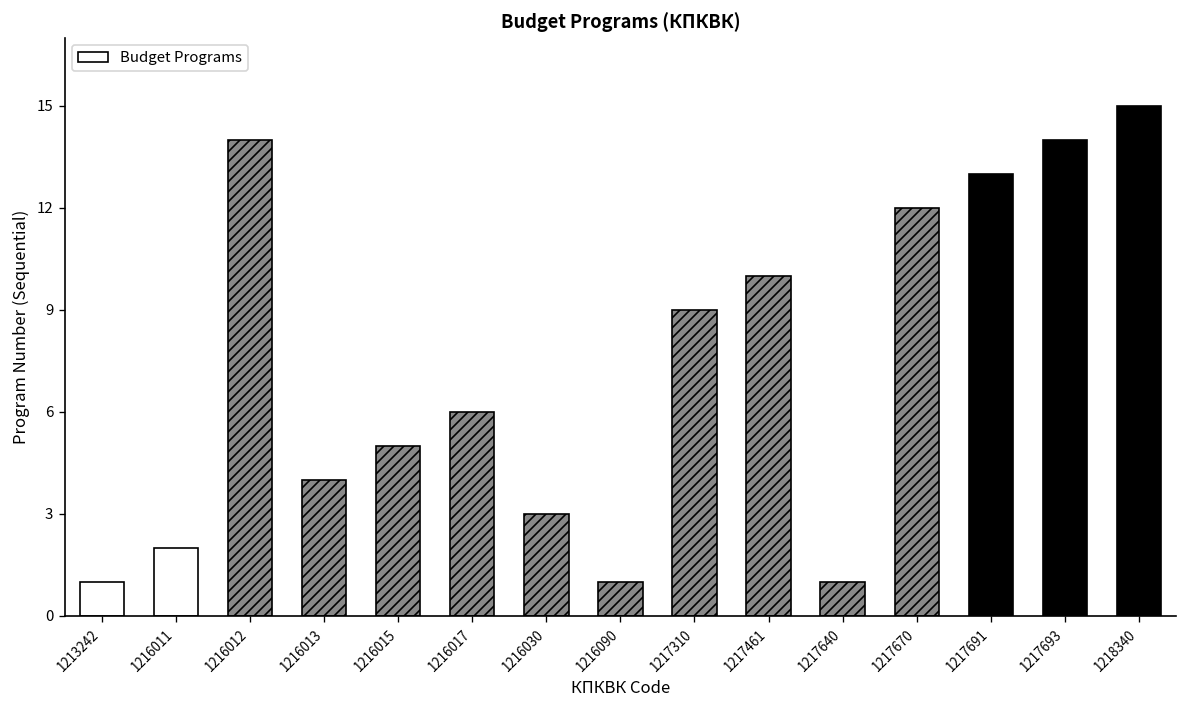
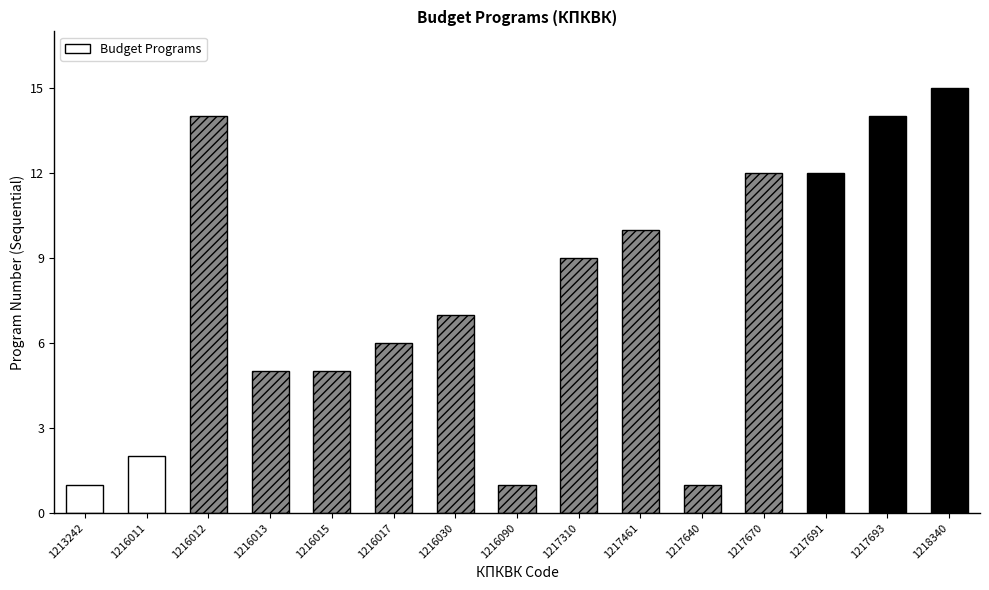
1216013: 4 -> 5
1216030: 3 -> 7
1217691: 13 -> 12
